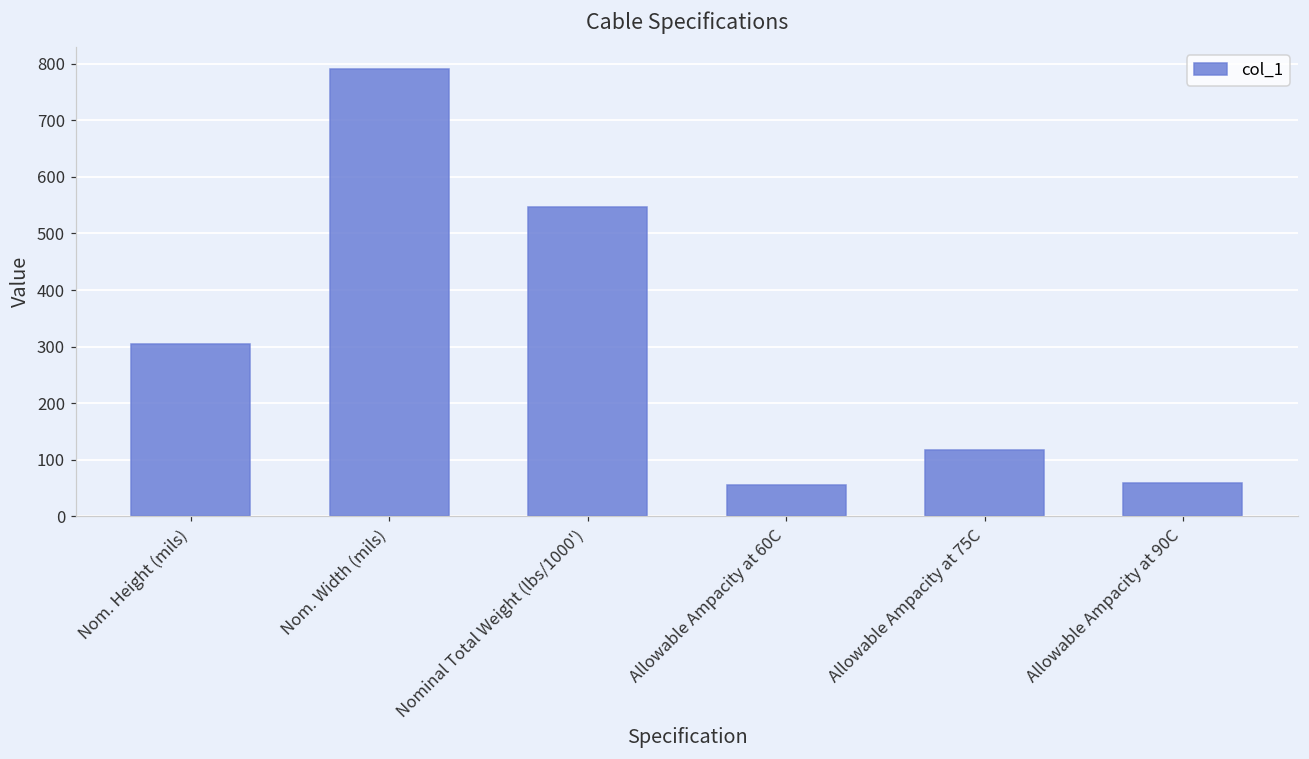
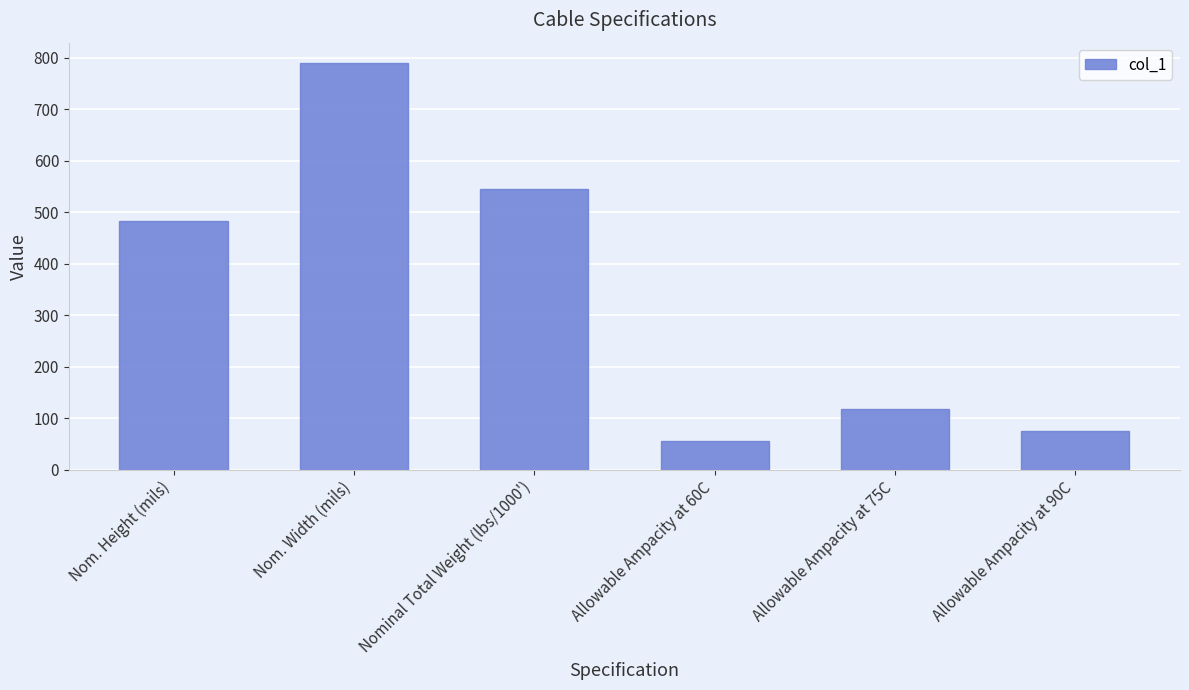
Nom. Height (mils): 300 -> 480
Allowable Ampacity at 90C: 60 -> 80
